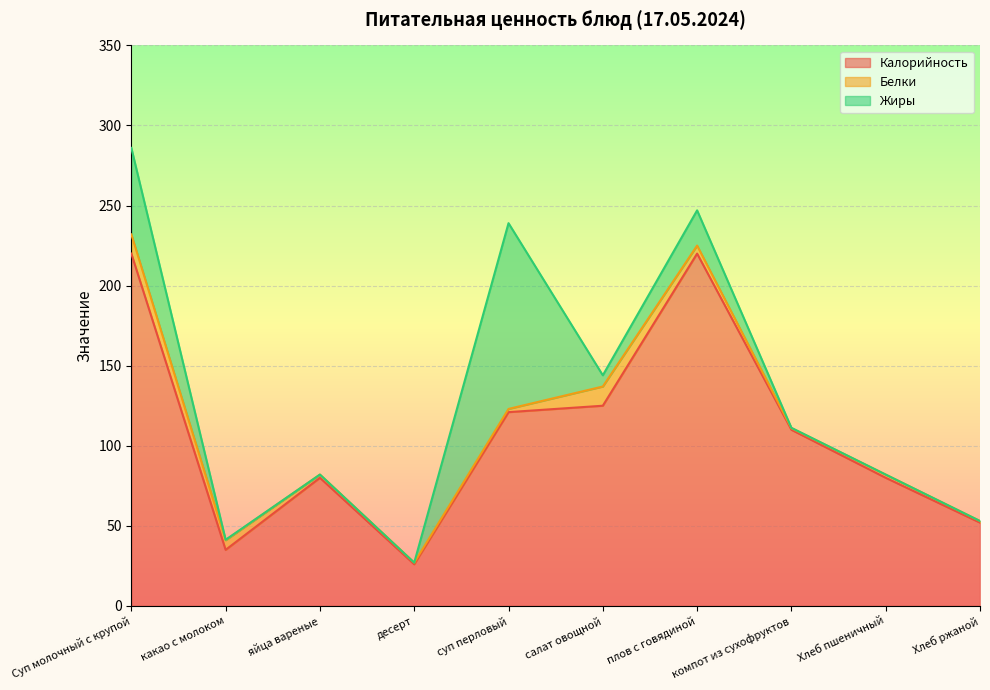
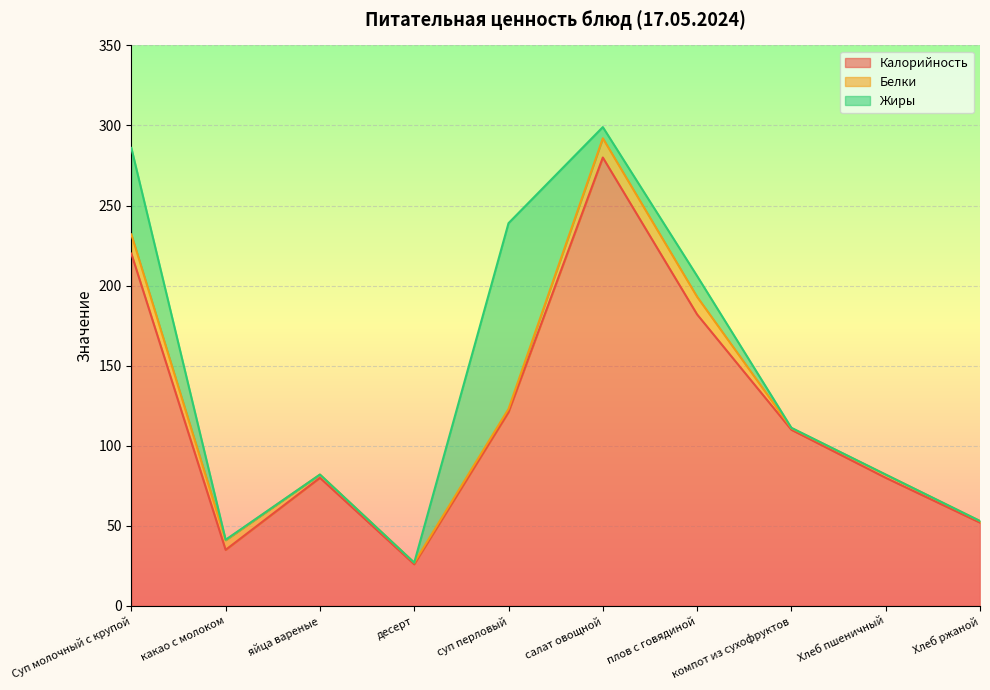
Калорийность, салат овощной: 125 -> 280
Калорийность, плов с говядиной: 220 -> 182
Белки, плов с говядиной: 5 -> 11
Жиры, плов с говядиной: 22 -> 13
